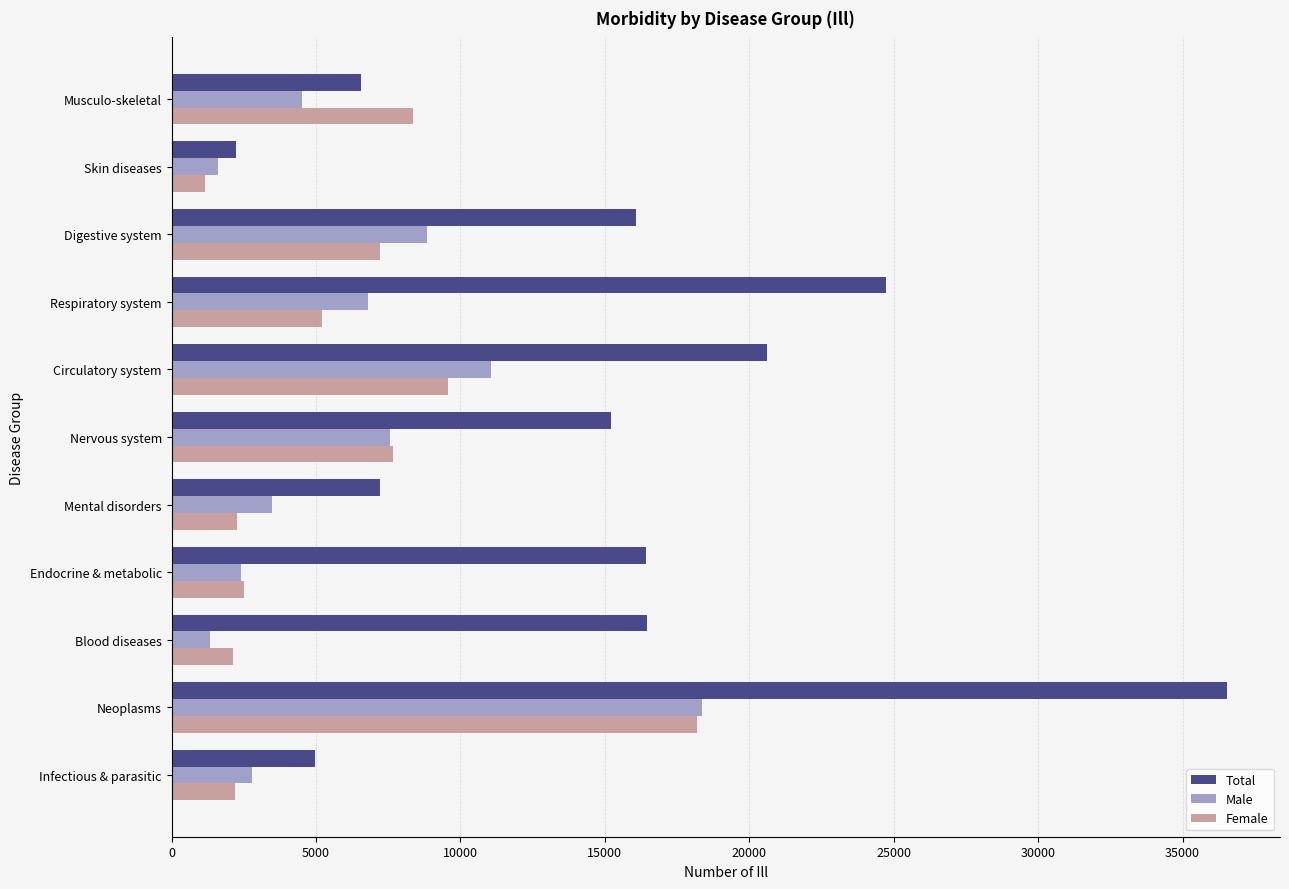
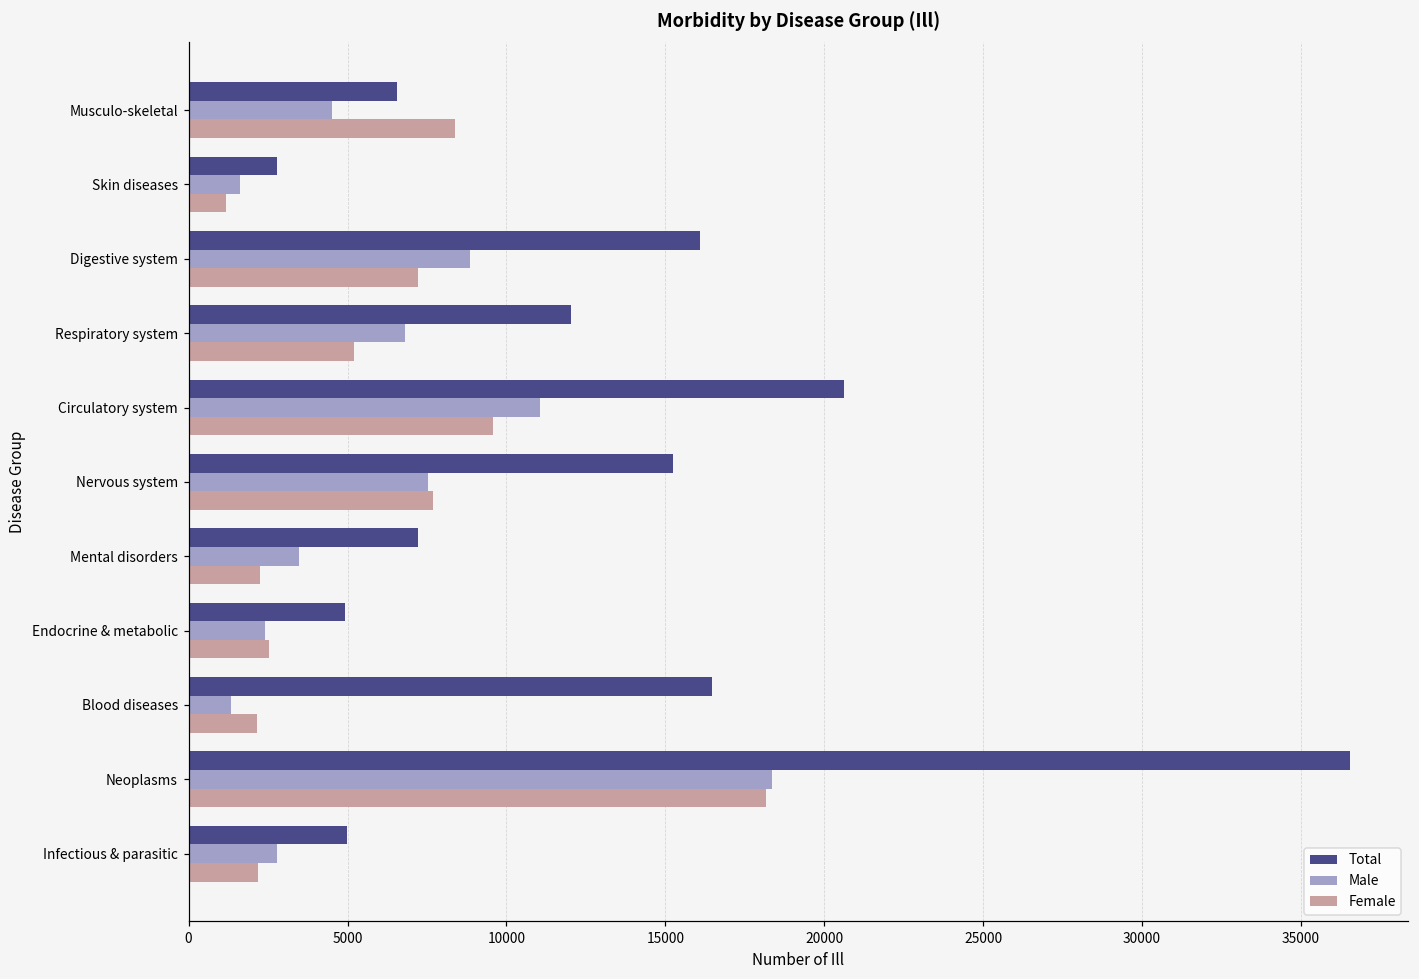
Total, Skin diseases: 2200 -> 2800
Total, Respiratory system: 24700 -> 12000
Total, Endocrine & metabolic: 16400 -> 4900
